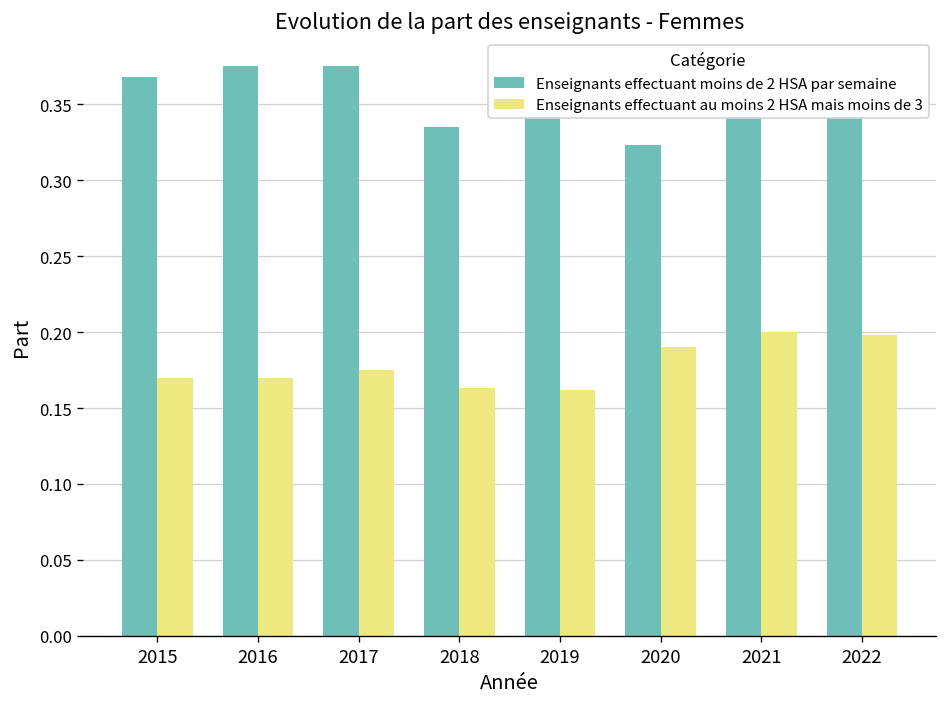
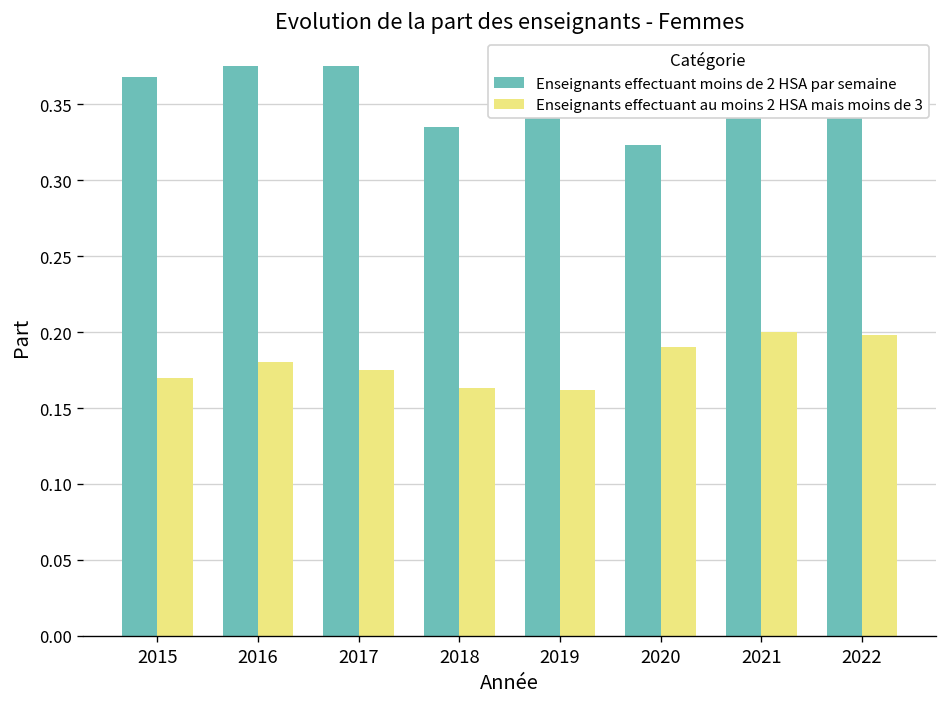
Enseignants effectuant au moins 2 HSA mais moins de 3, 2016: 0.17 -> 0.18
